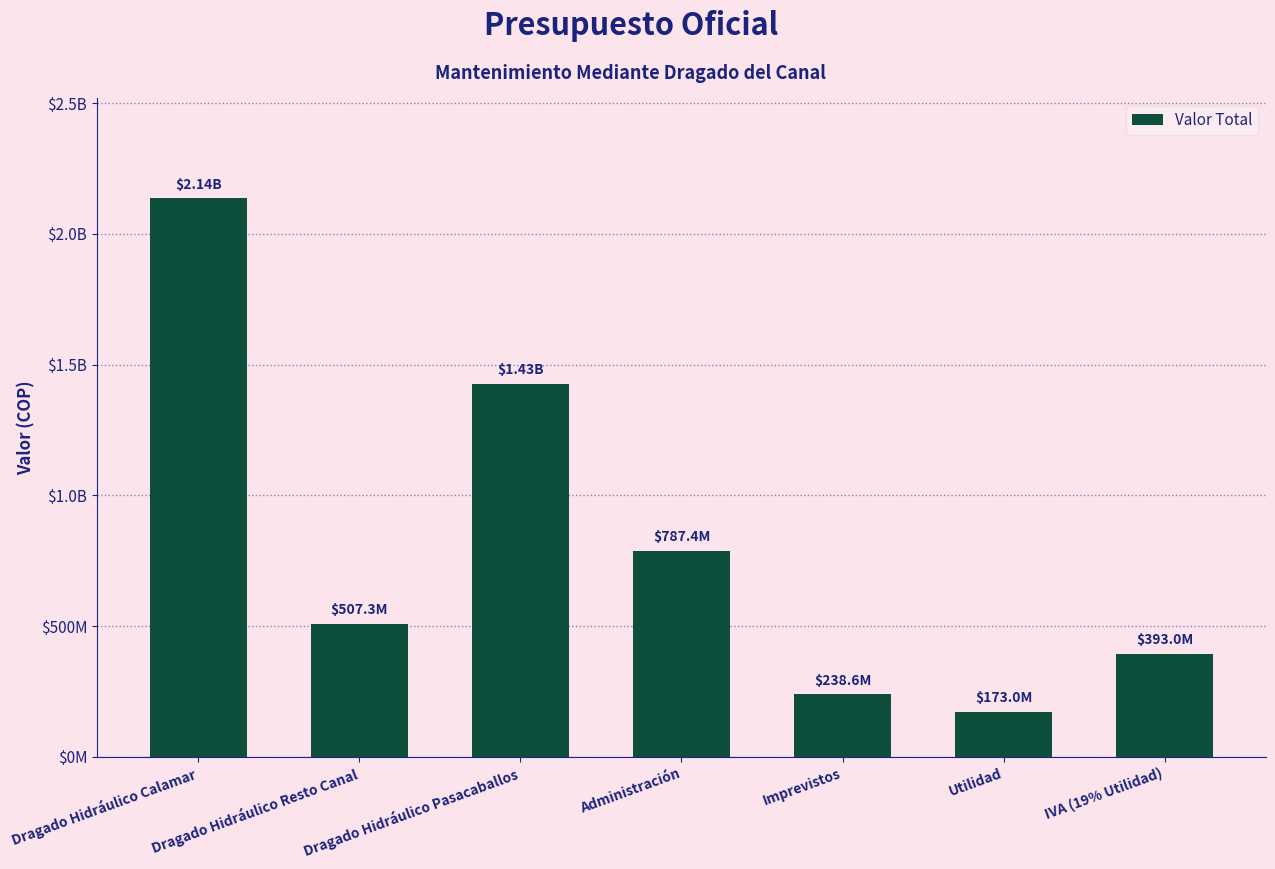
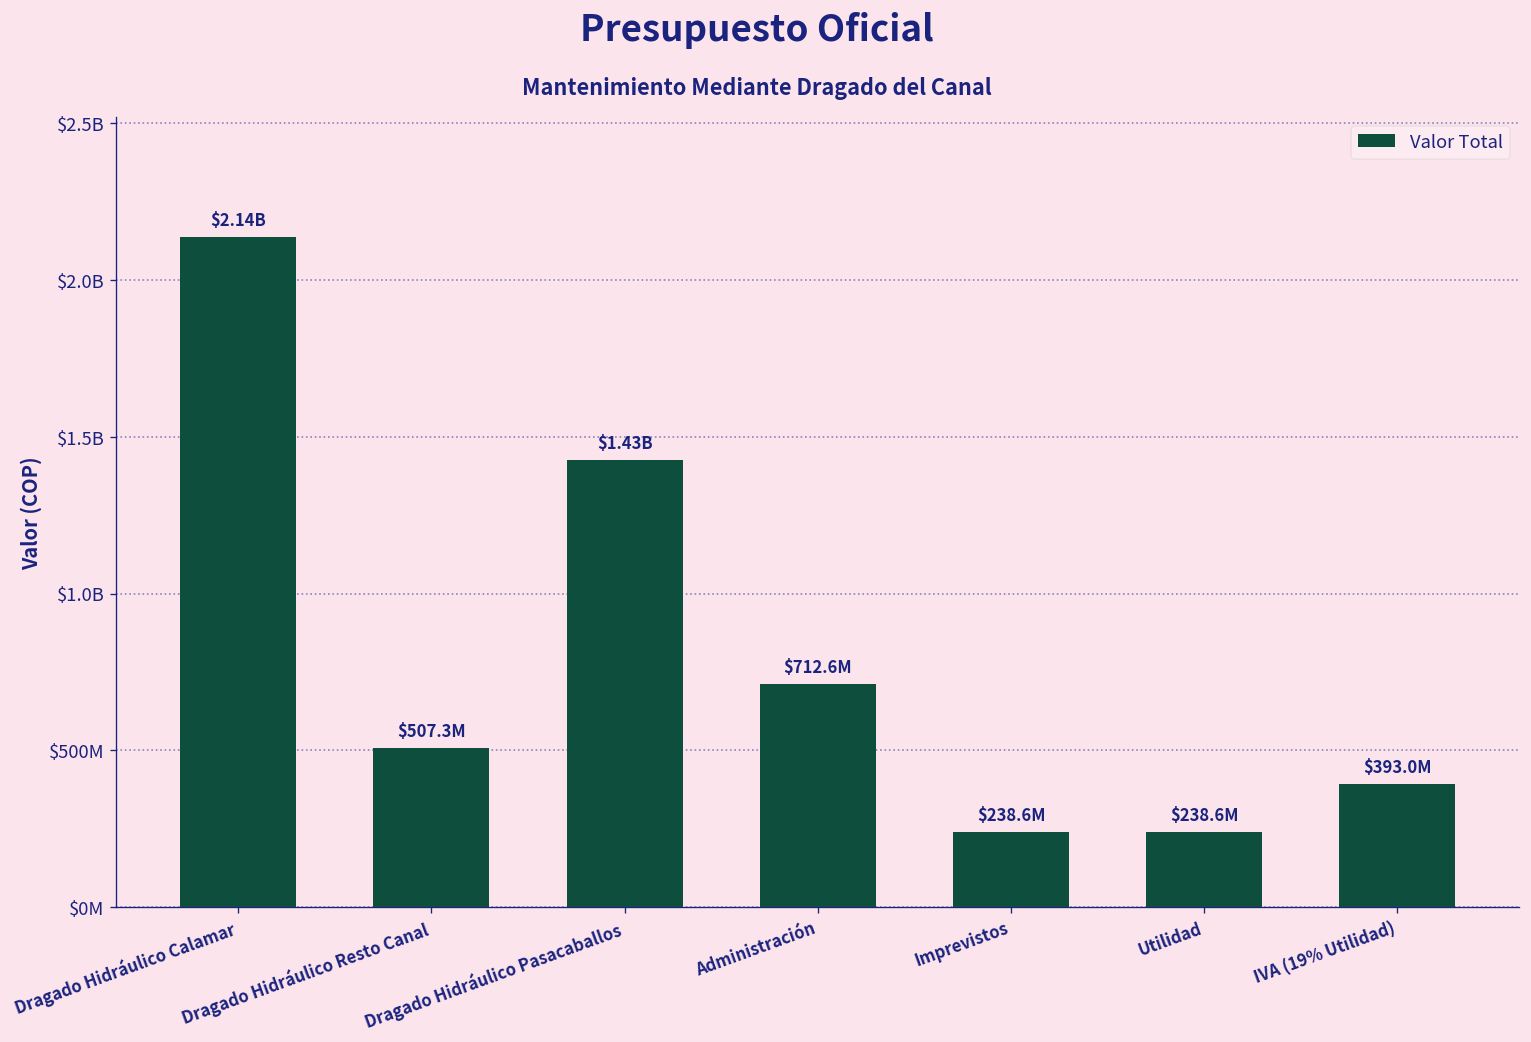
Administración: $787.4M -> $712.6M
Utilidad: $173.0M -> $238.6M
